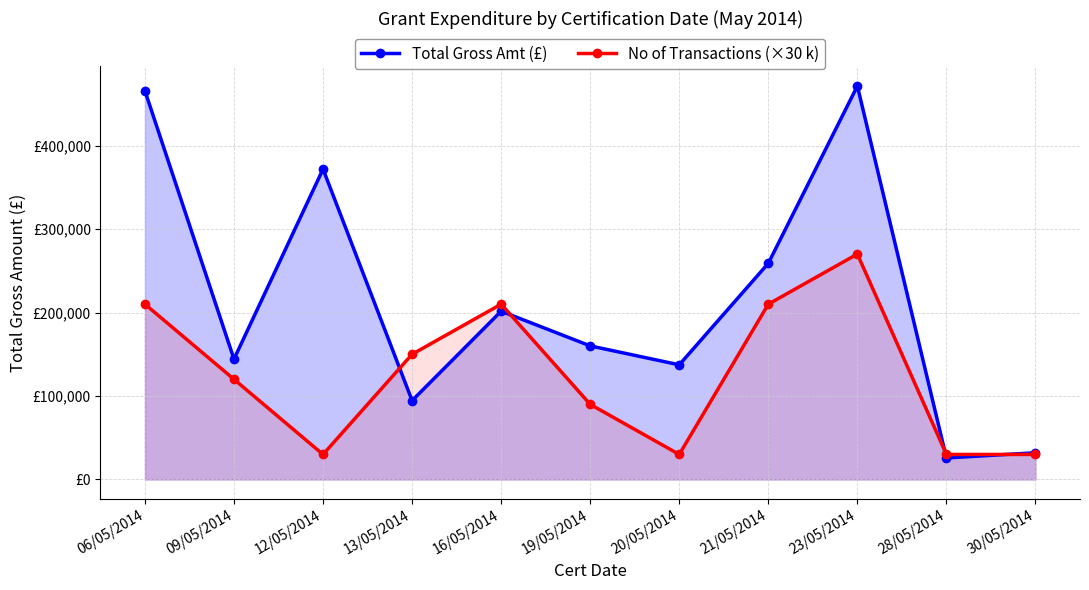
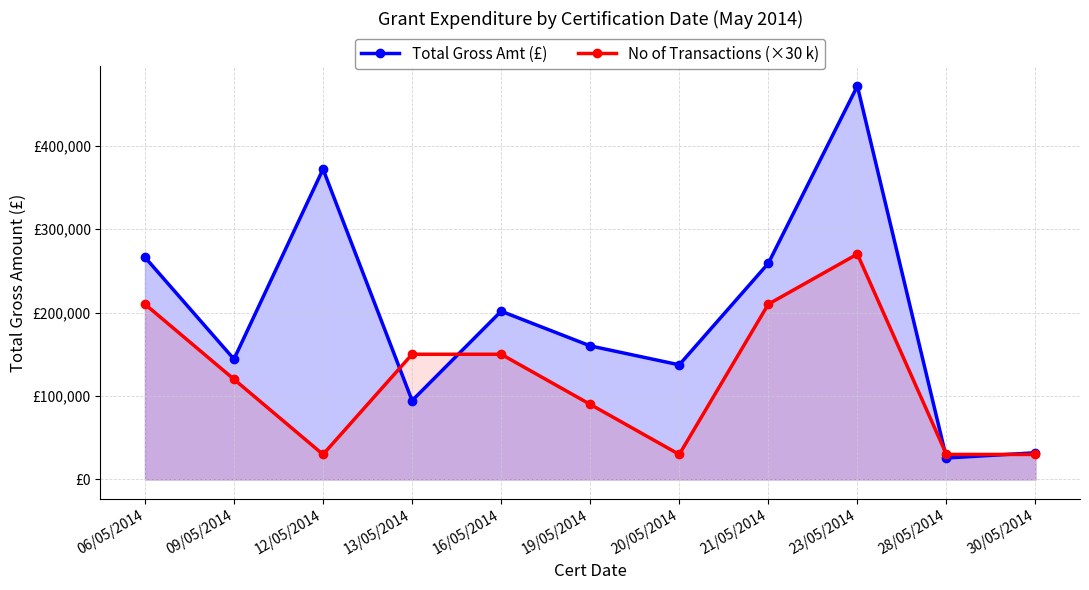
Total Gross Amt (£), 06/05/2014: £470,000 -> £270,000
No of Transactions (×30 k), 16/05/2014: £210,000 -> £150,000
